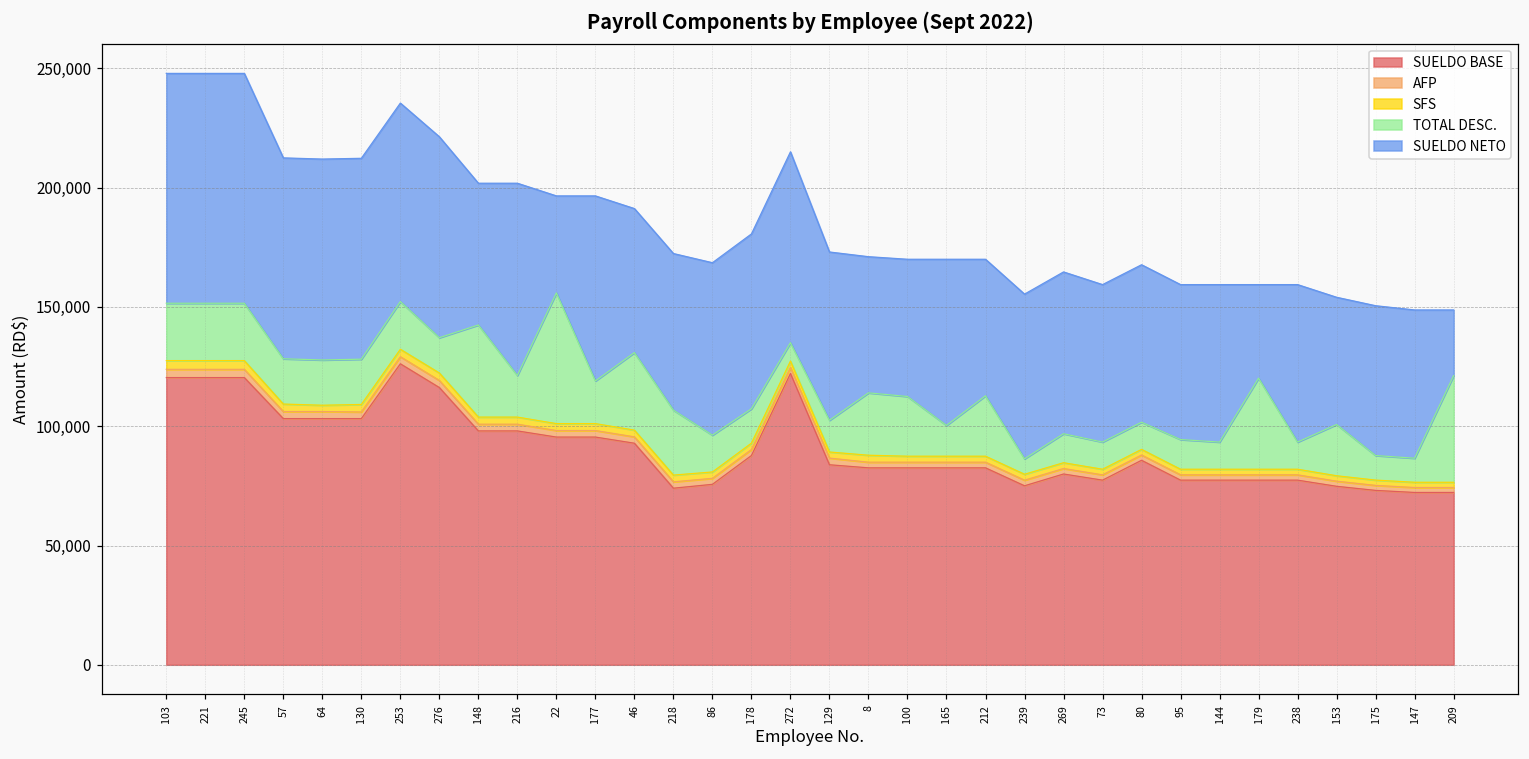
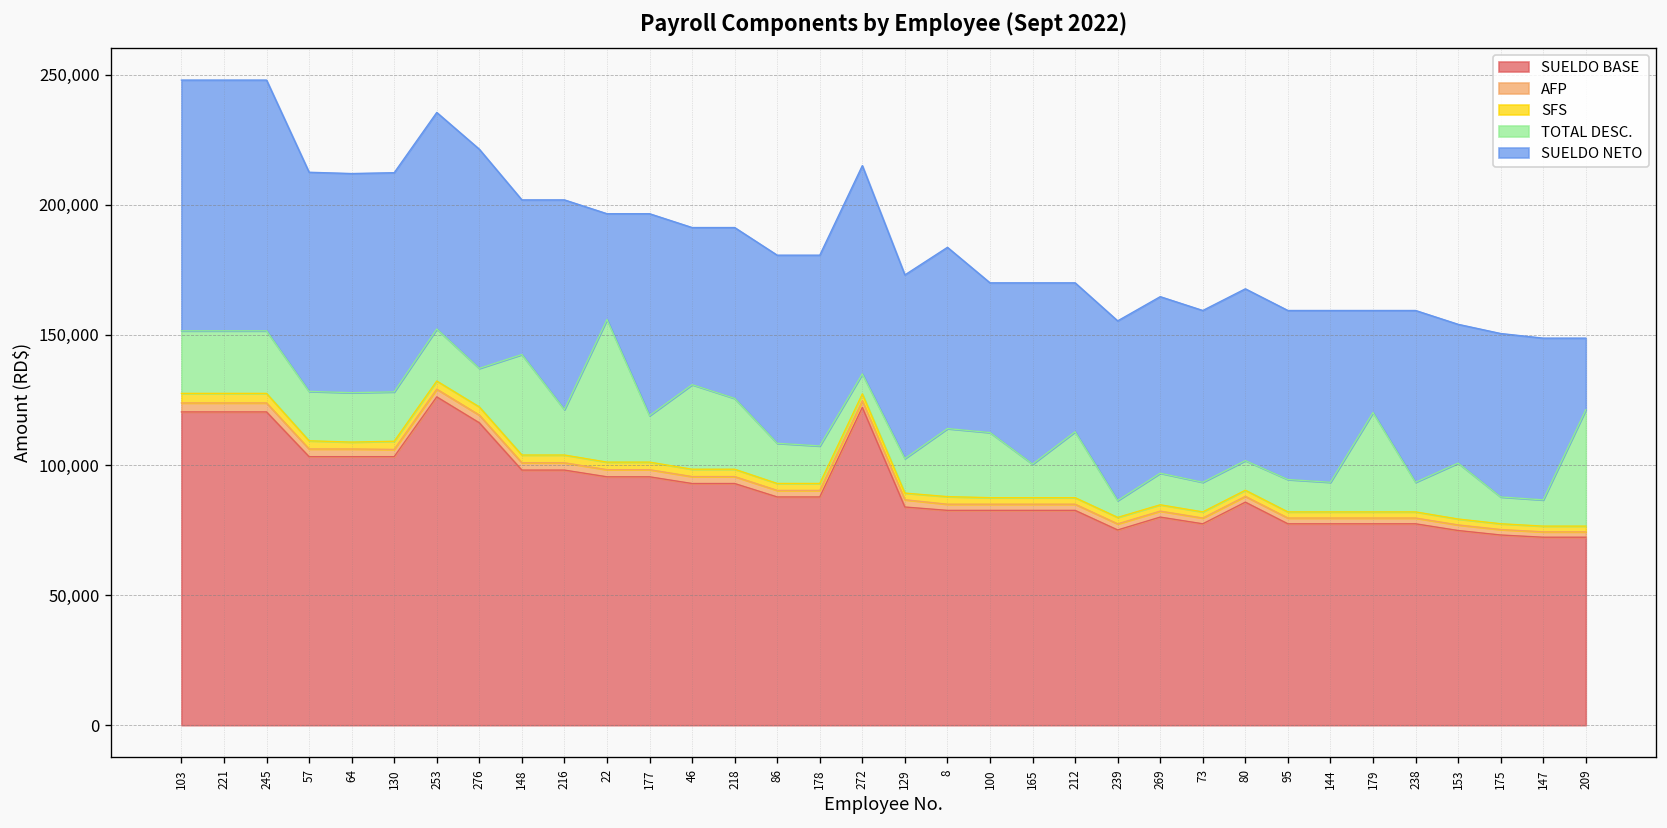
SUELDO BASE, 218: 74,000 -> 93,000
SUELDO BASE, 86: 76,000 -> 88,000
SUELDO NETO, 8: 57,000 -> 70,000
